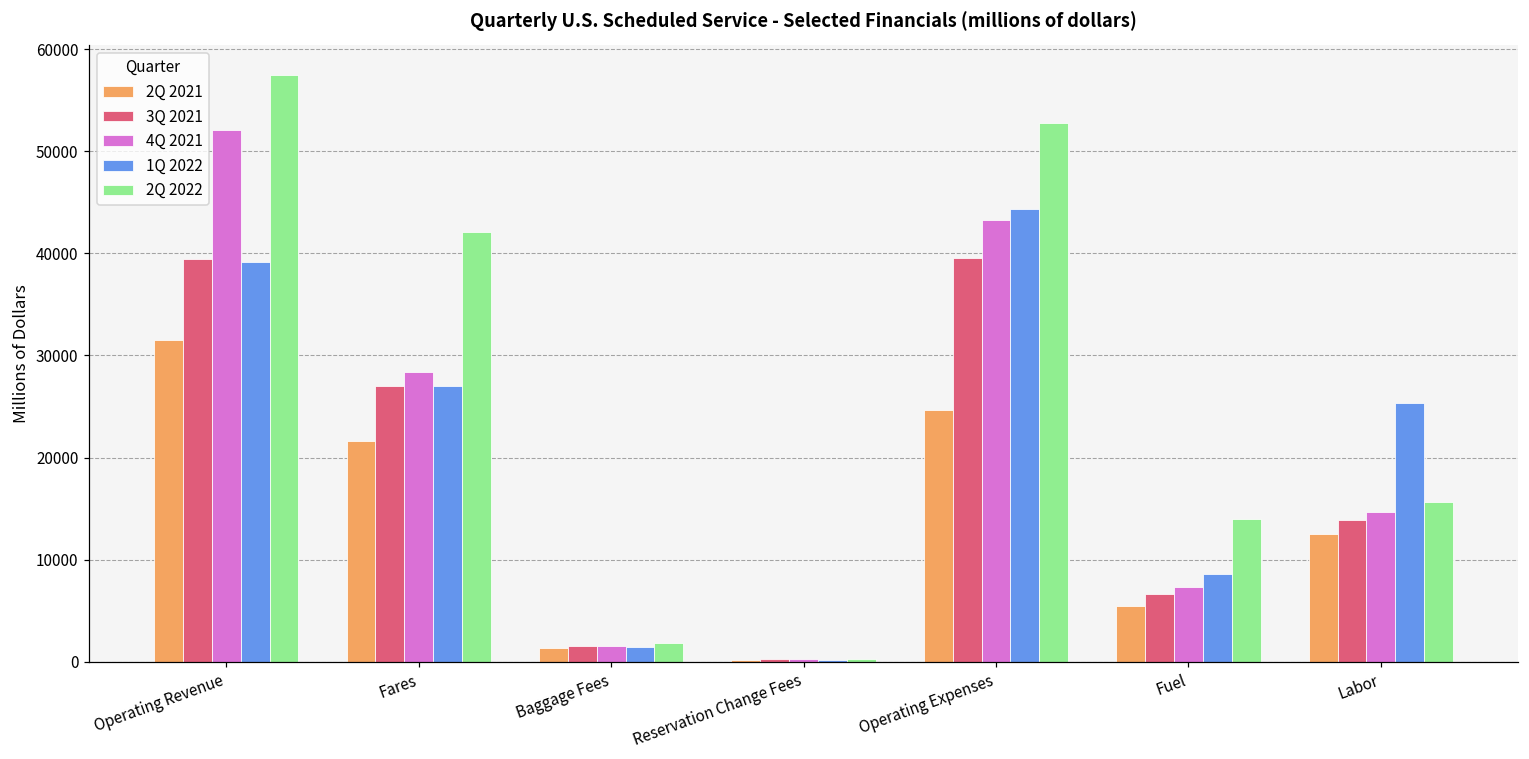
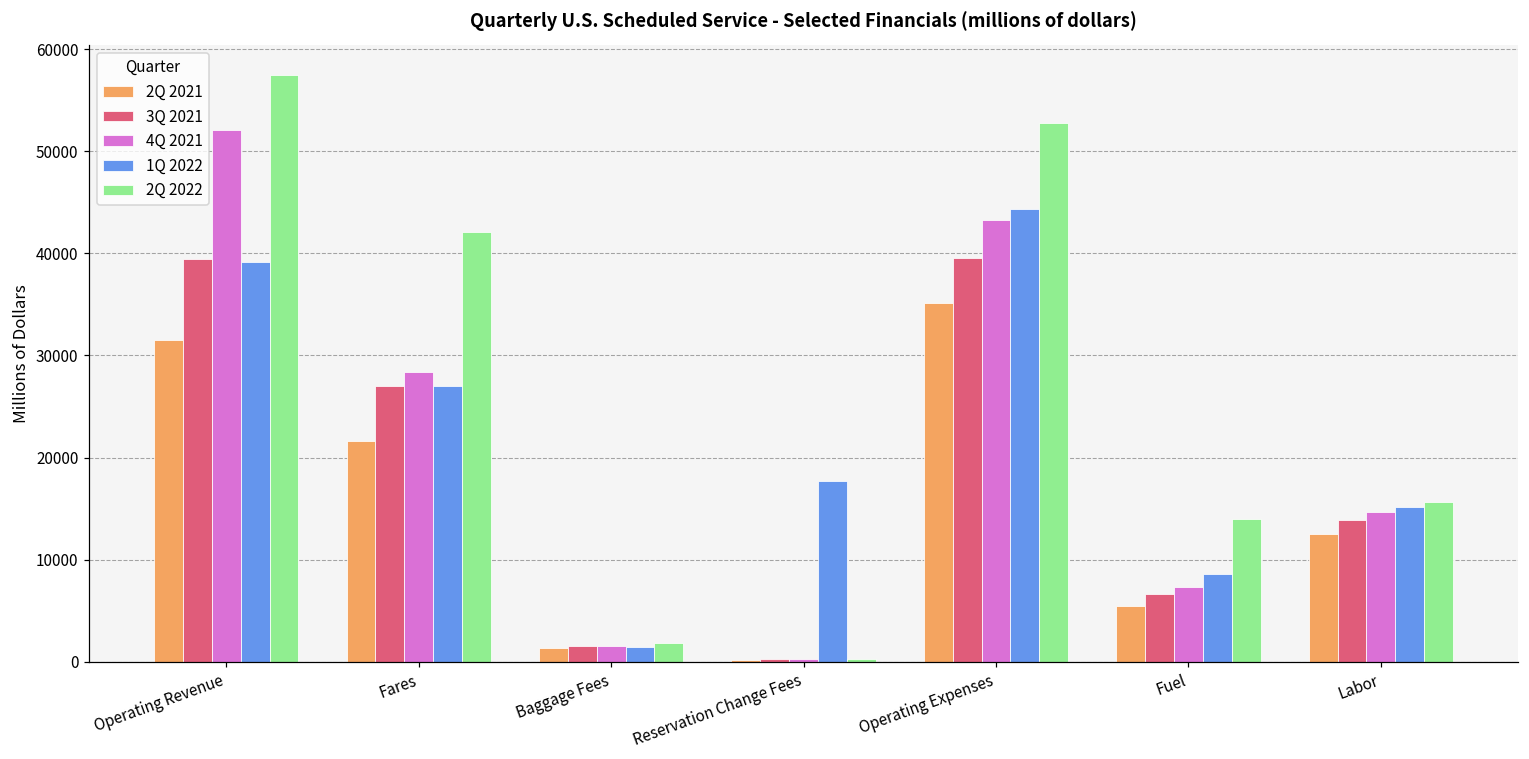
1Q 2022, Reservation Change Fees: 0 -> 18000
2Q 2021, Operating Expenses: 25000 -> 35000
1Q 2022, Labor: 25000 -> 15000
